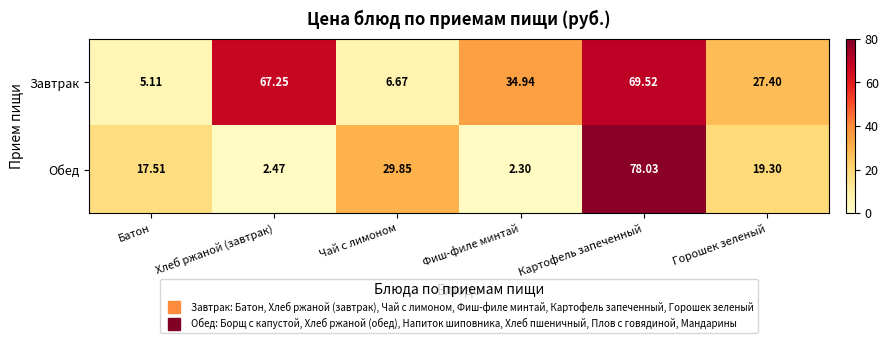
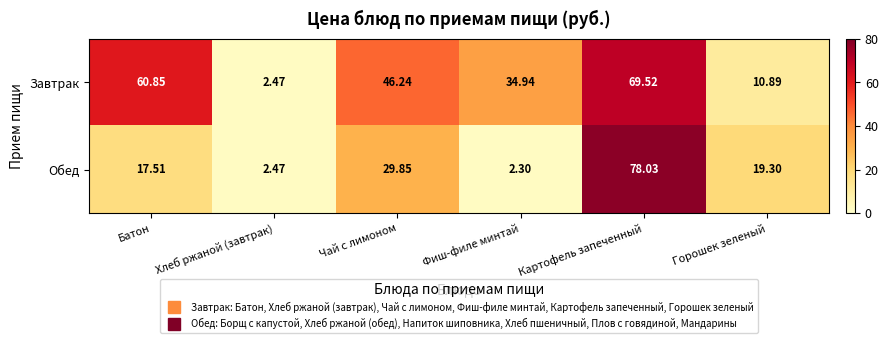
Завтрак, Батон: 5.11 -> 60.85
Завтрак, Хлеб ржаной (завтрак): 67.25 -> 2.47
Завтрак, Чай с лимоном: 6.67 -> 46.24
Завтрак, Горошек зеленый: 27.40 -> 10.89
